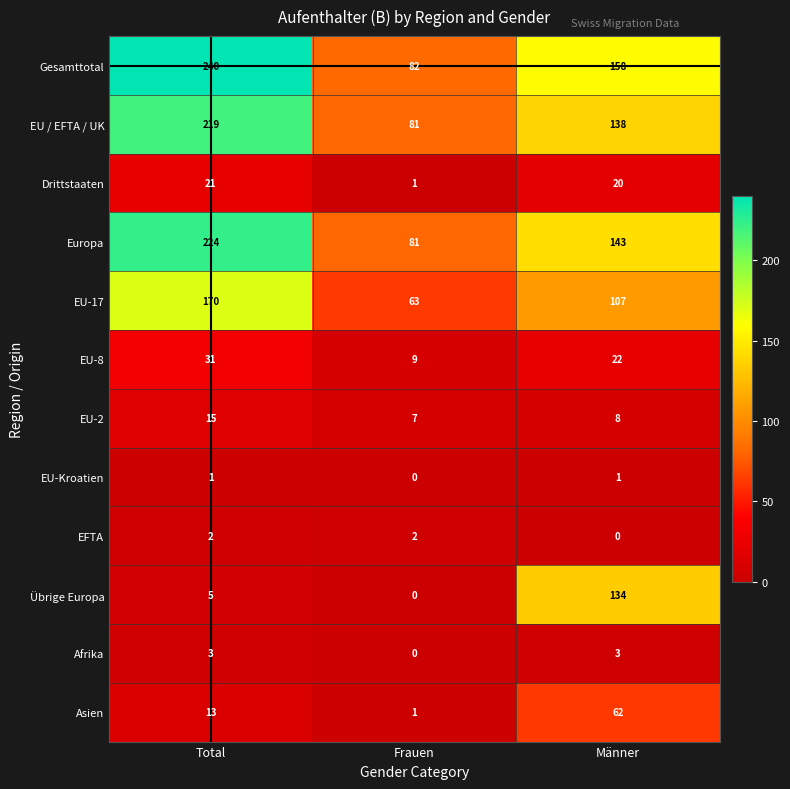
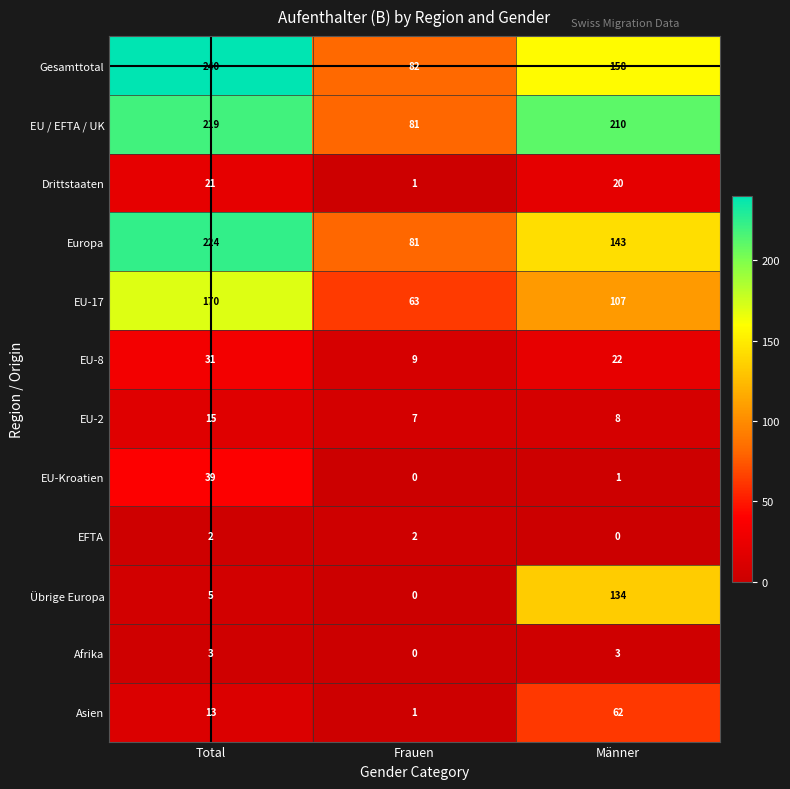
EU / EFTA / UK, Männer: 138 -> 210
EU-Kroatien, Total: 1 -> 39
